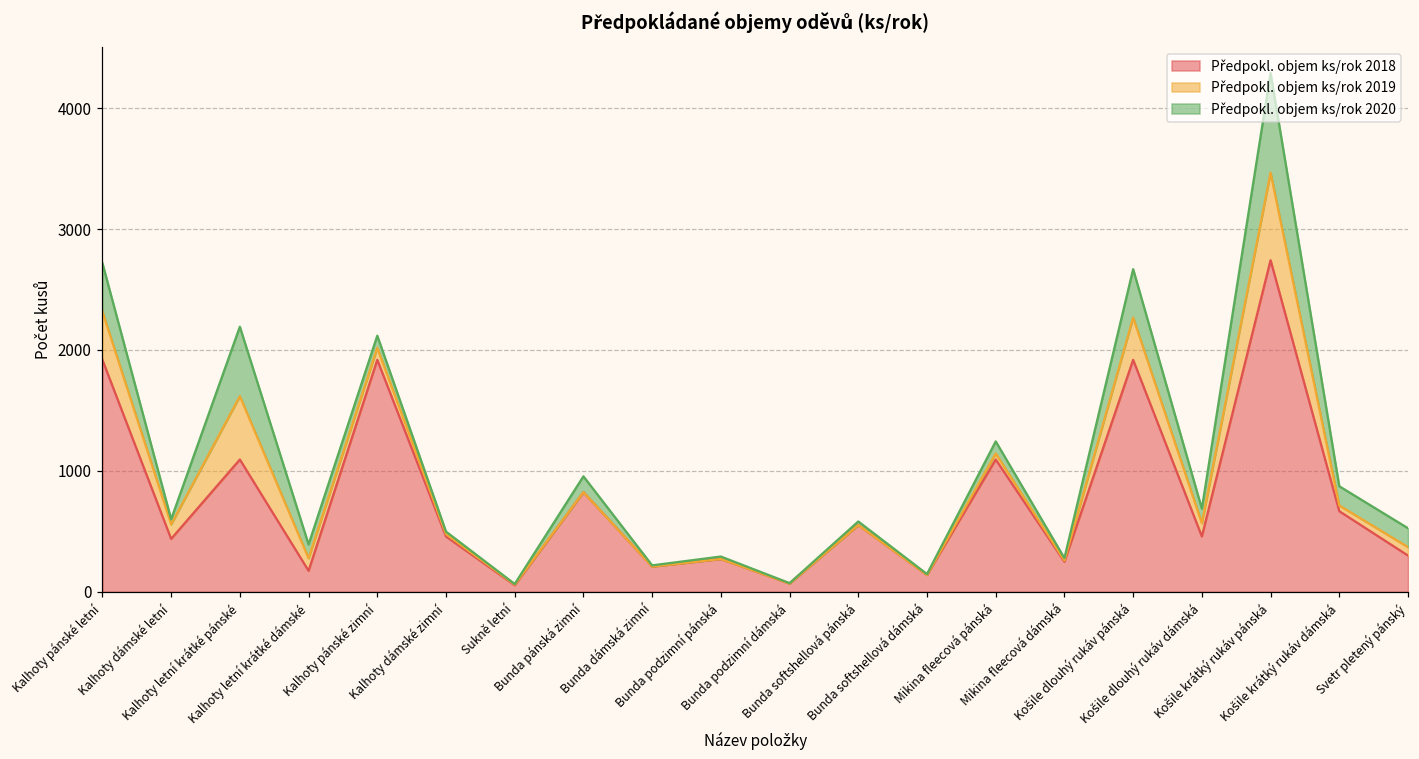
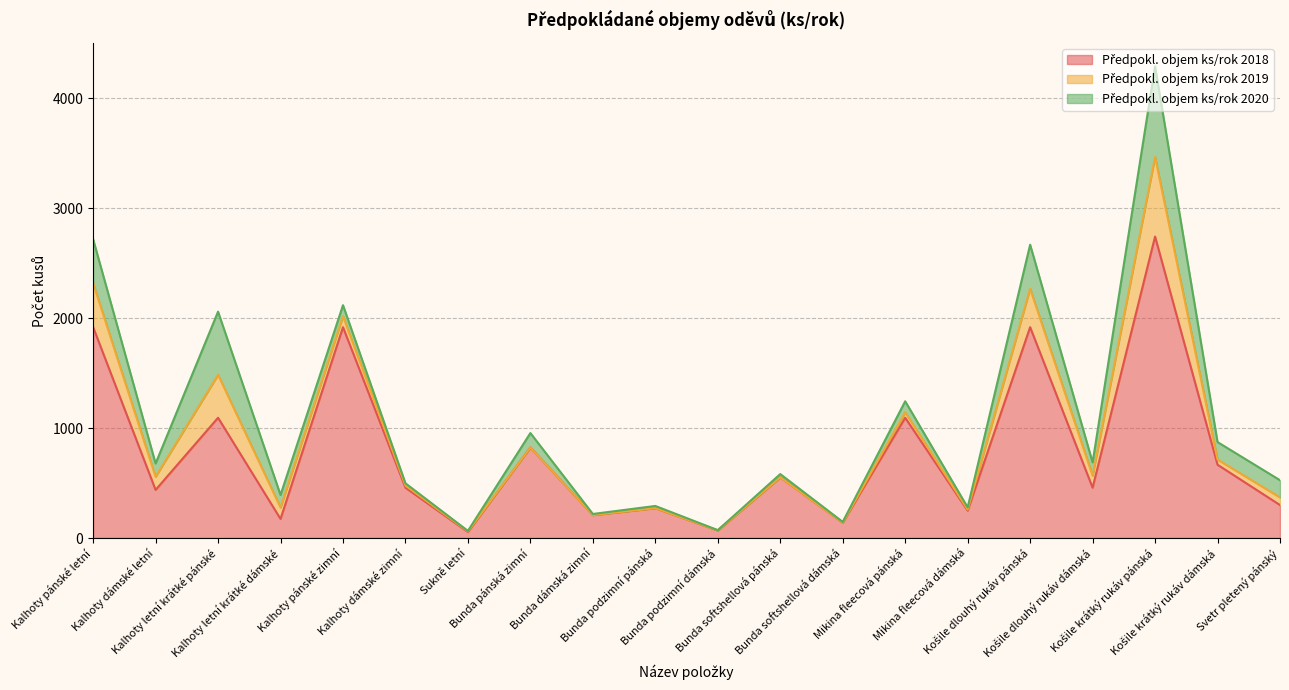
Předpokl. objem ks/rok 2020, Kalhoty dámské letní: 40 -> 120
Předpokl. objem ks/rok 2019, Kalhoty letní krátké pánské: 520 -> 390
